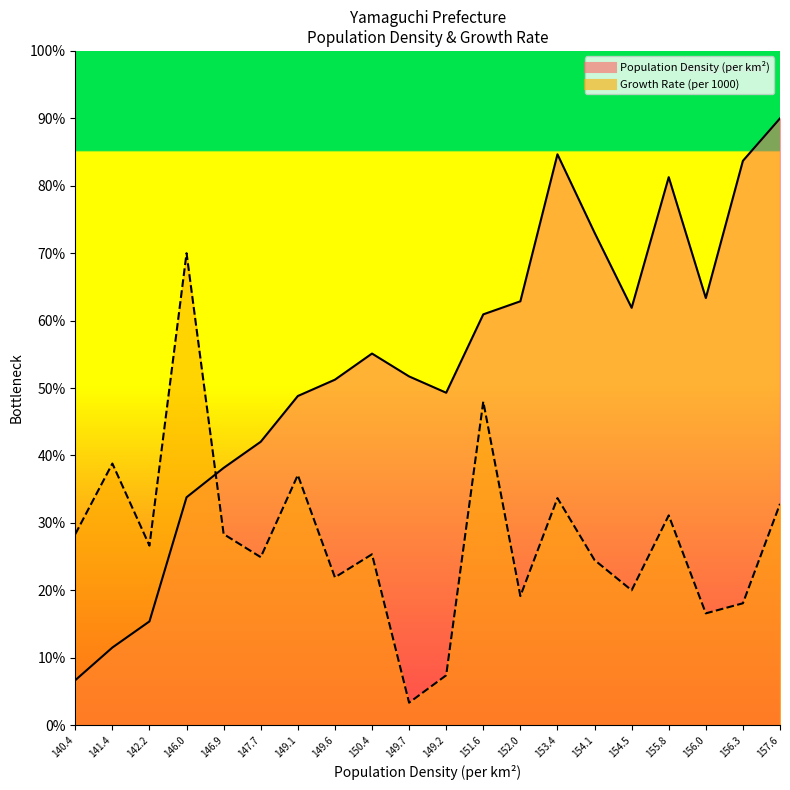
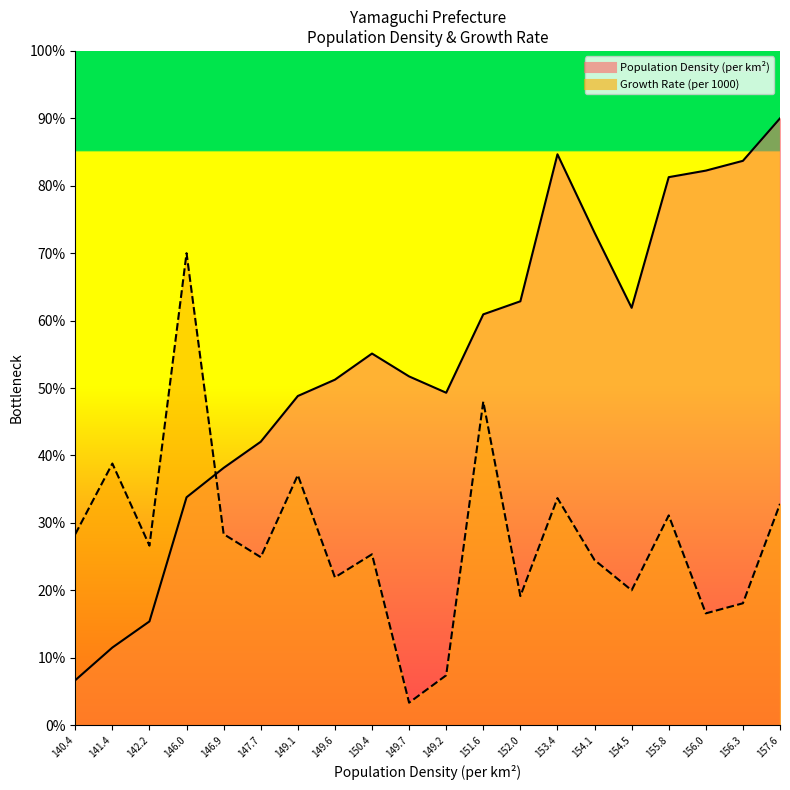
Population Density (per km²), 156.0: 63% -> 82%
